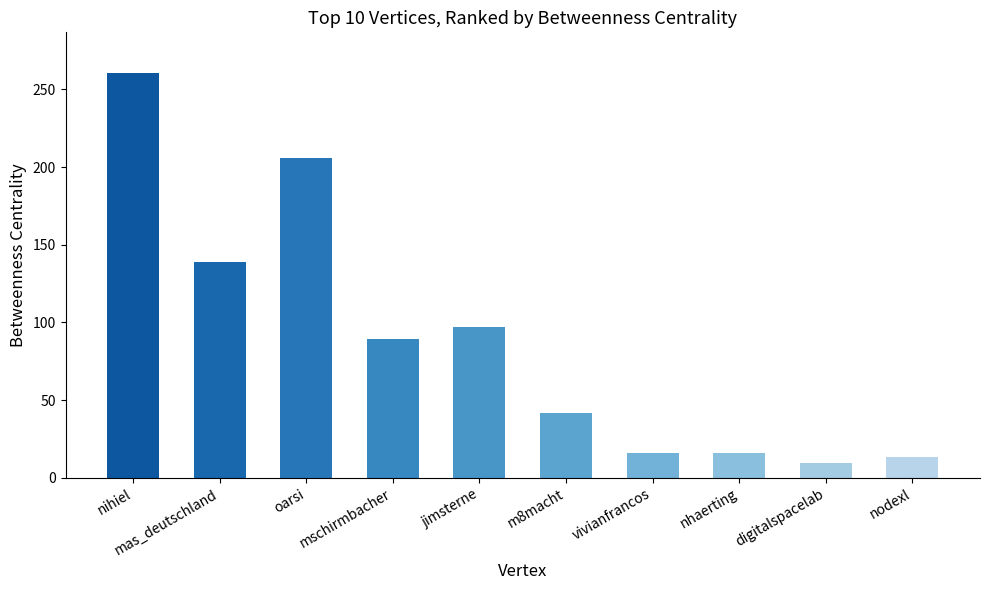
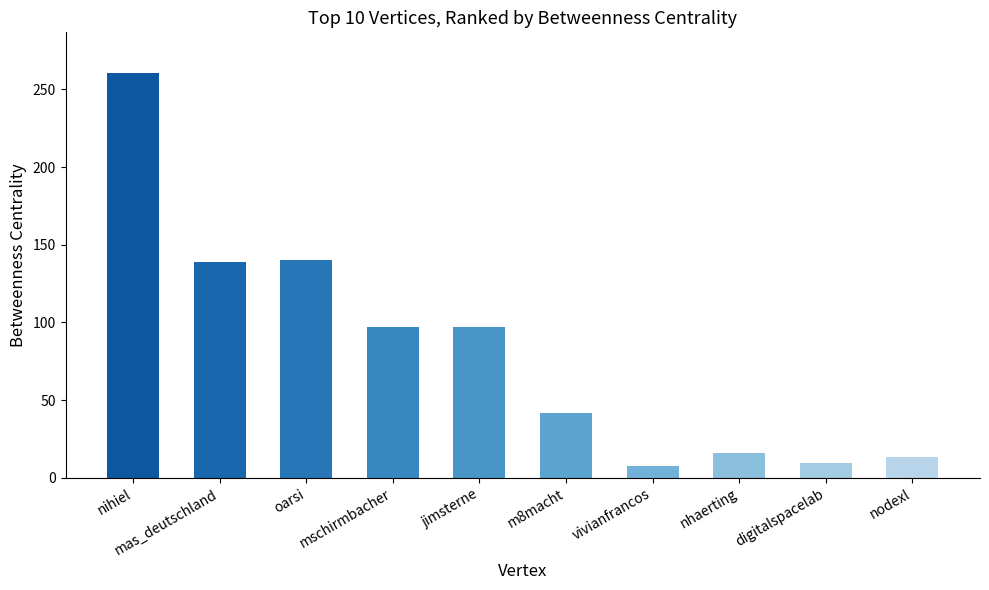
oarsi: 206 -> 140
mschirmbacher: 89 -> 97
vivianfrancos: 16 -> 8
